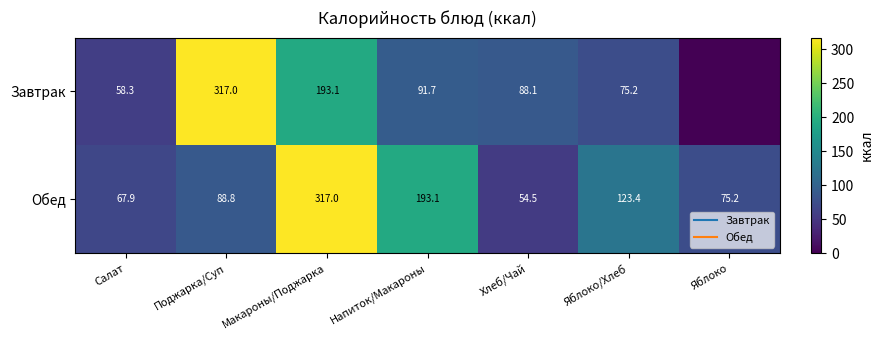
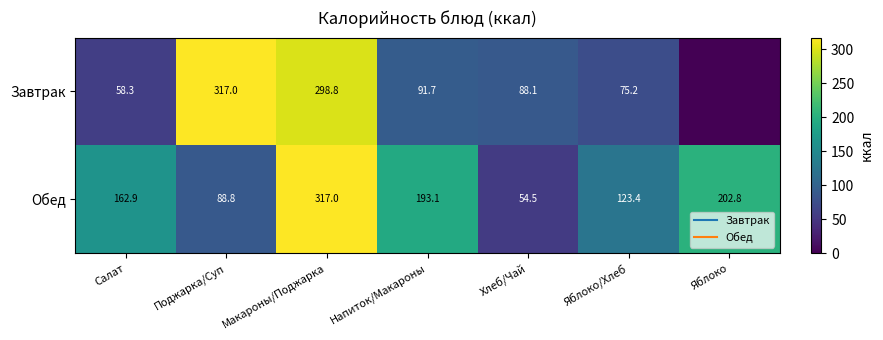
Завтрак, Макароны/Поджарка: 193.1 -> 298.8
Обед, Салат: 67.9 -> 162.9
Обед, Яблоко: 75.2 -> 202.8
